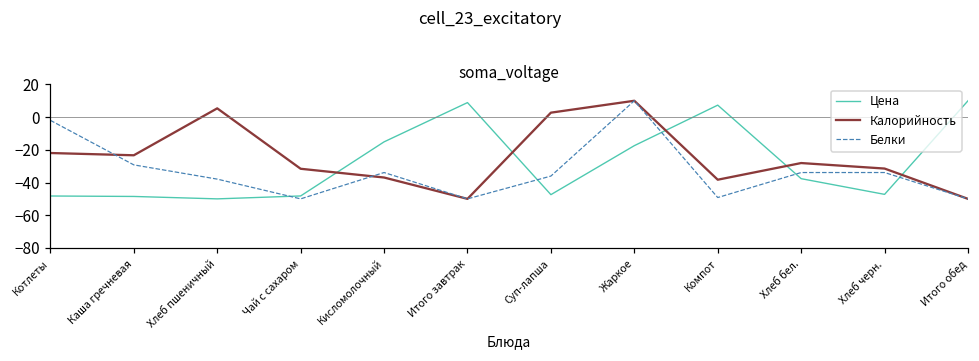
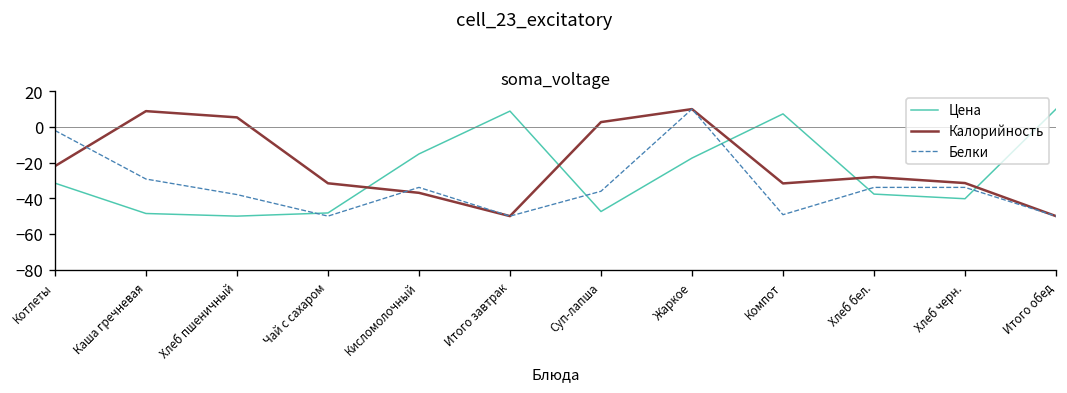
Цена, Котлеты: -48 -> -32
Калорийность, Каша гречневая: -23 -> 9
Калорийность, Компот: -38 -> -32
Цена, Хлеб черн.: -47 -> -40
